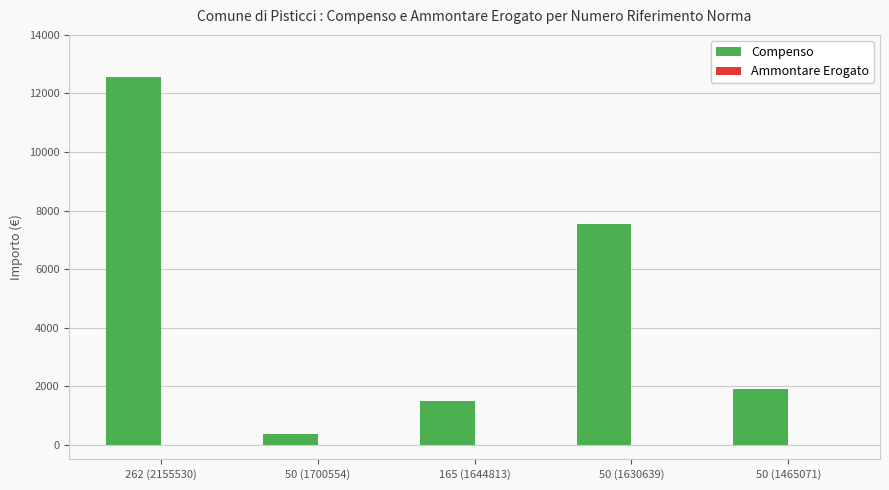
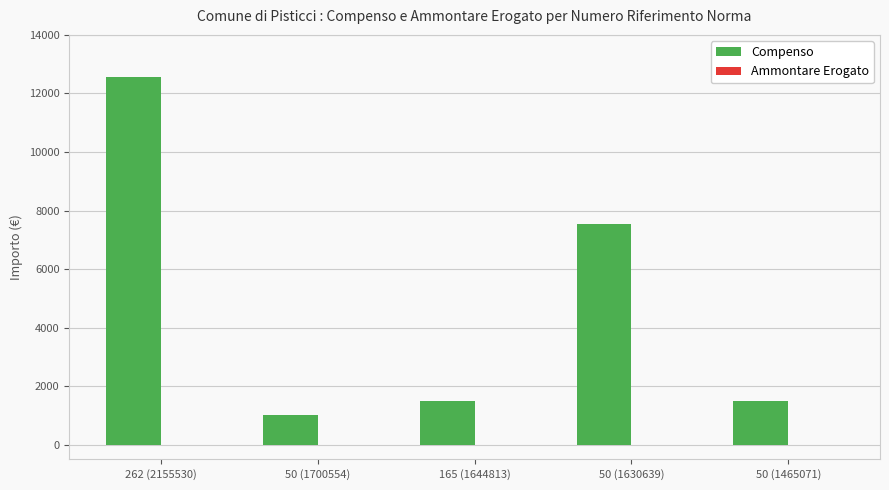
Compenso, 50 (1700554): 400 -> 1000
Compenso, 50 (1465071): 1900 -> 1500
